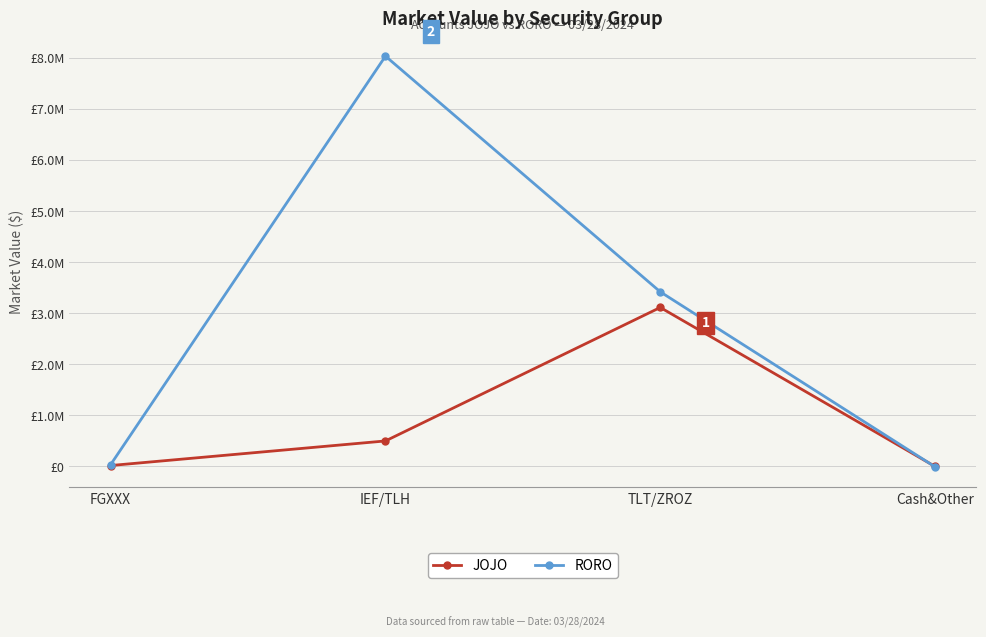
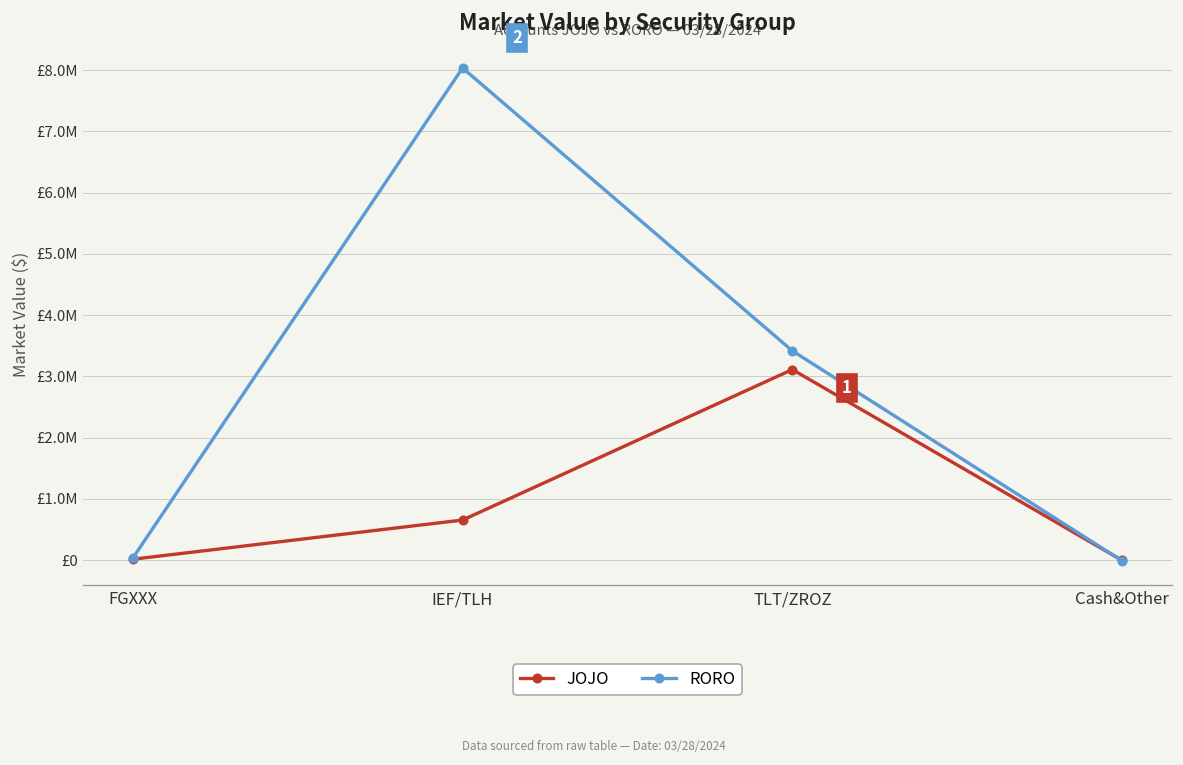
JOJO, IEF/TLH: £500000 -> £700000
